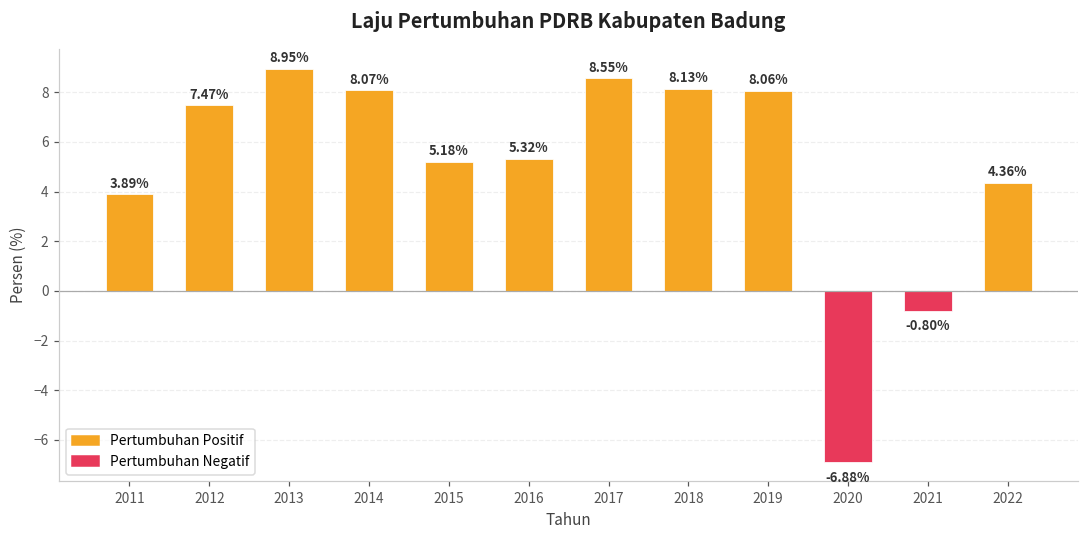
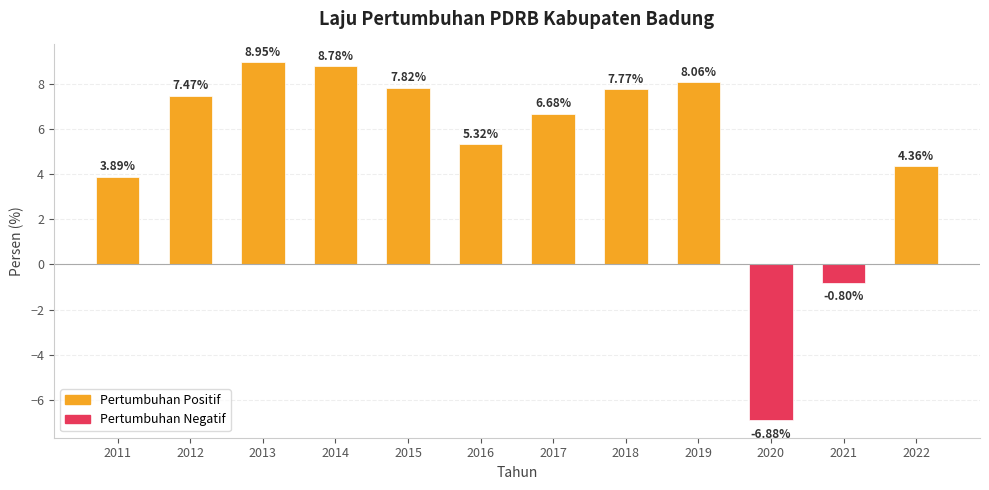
2014: 8.07% -> 8.78%
2015: 5.18% -> 7.82%
2017: 8.55% -> 6.68%
2018: 8.13% -> 7.77%
